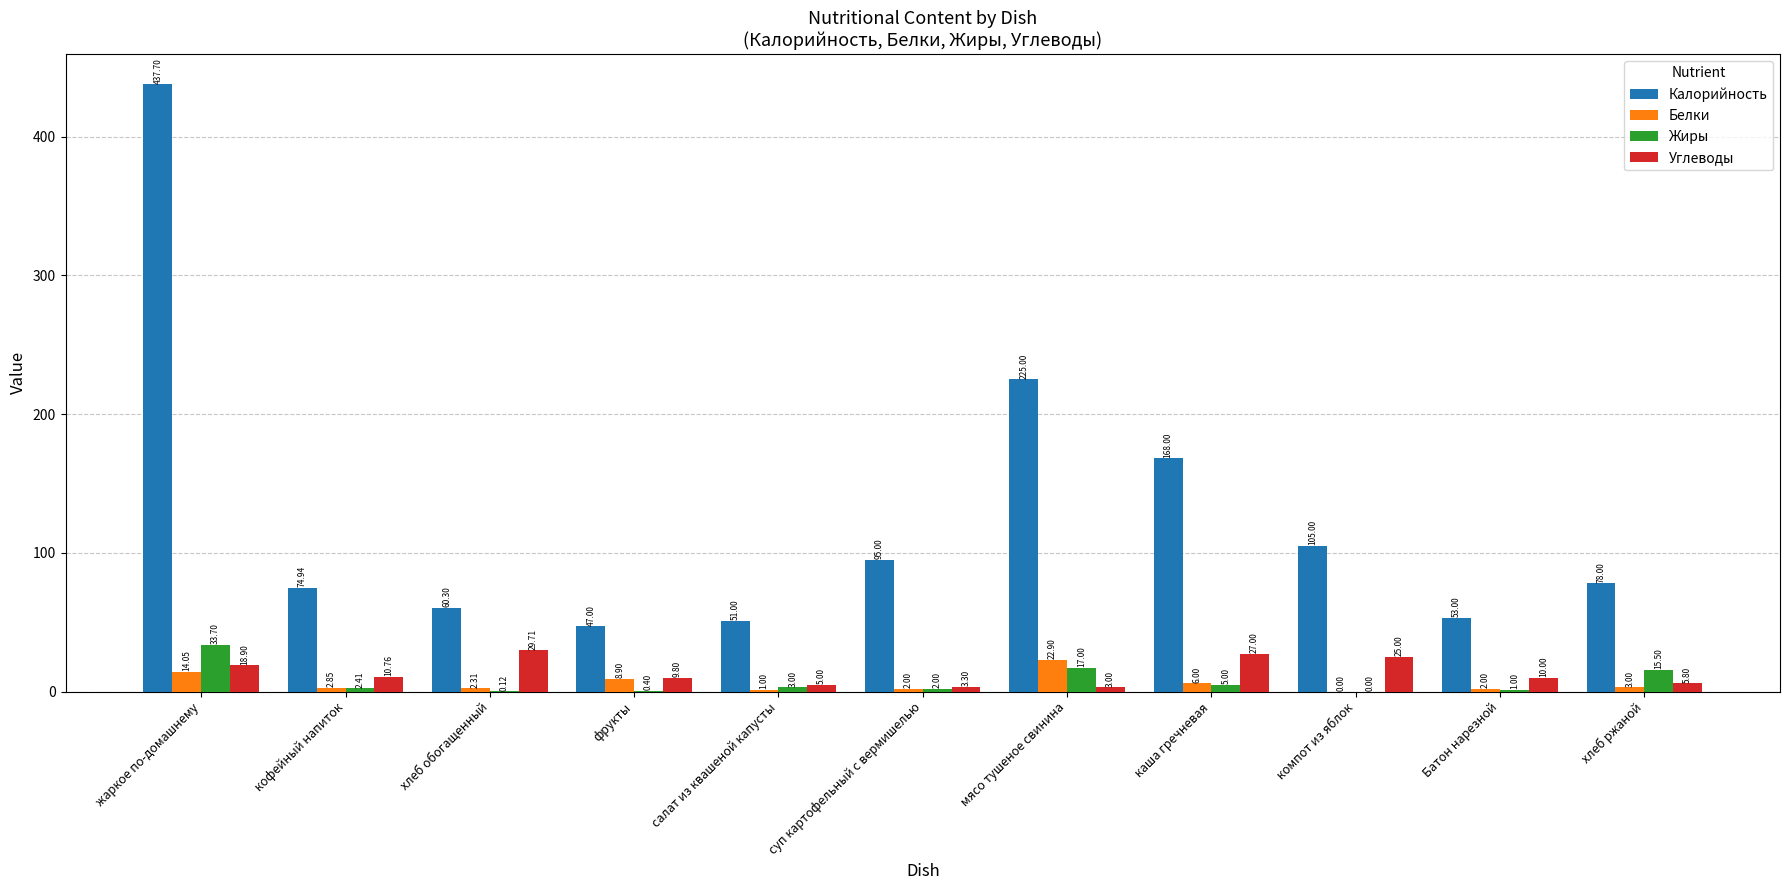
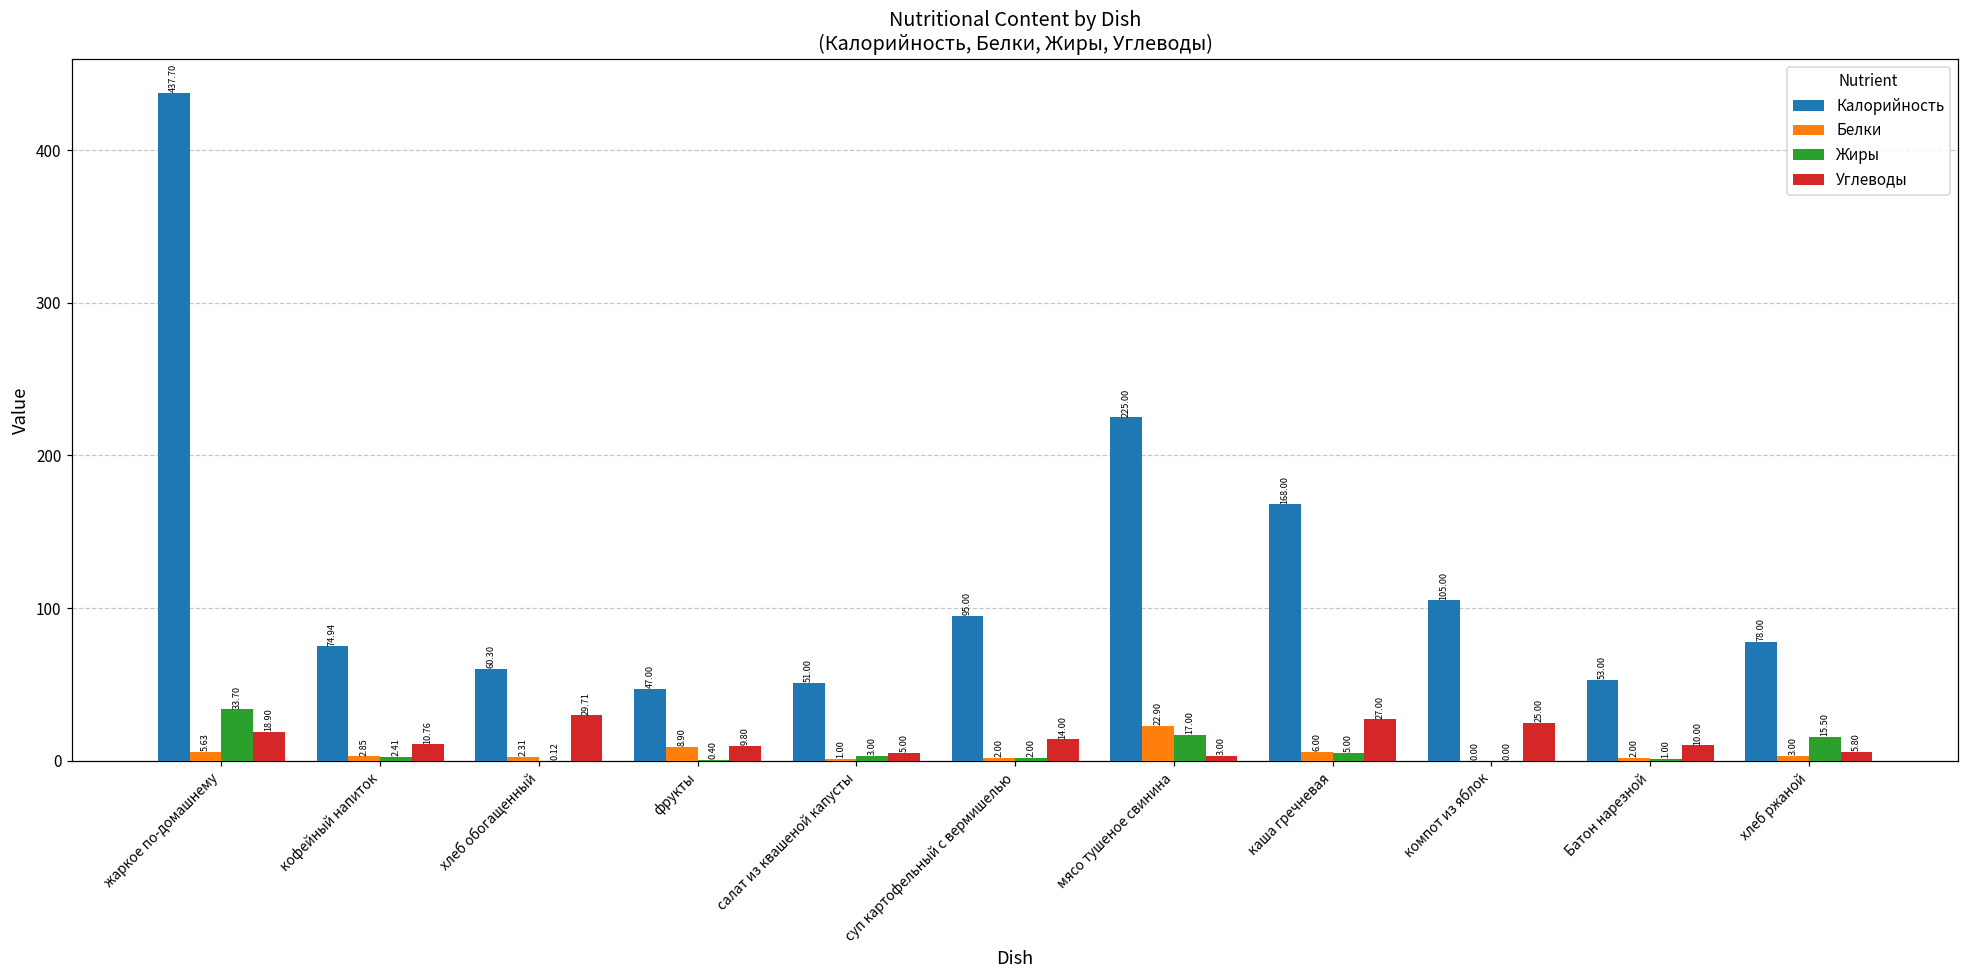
Белки, жаркое по-домашнему: 14.05 -> 5.63
Углеводы, суп картофельный с вермишелью: 3.30 -> 14.00
